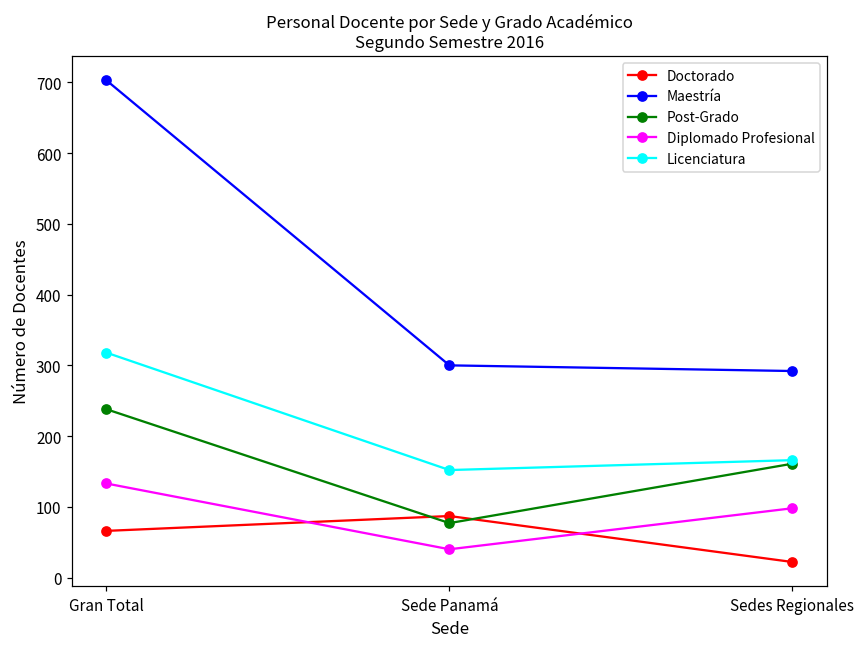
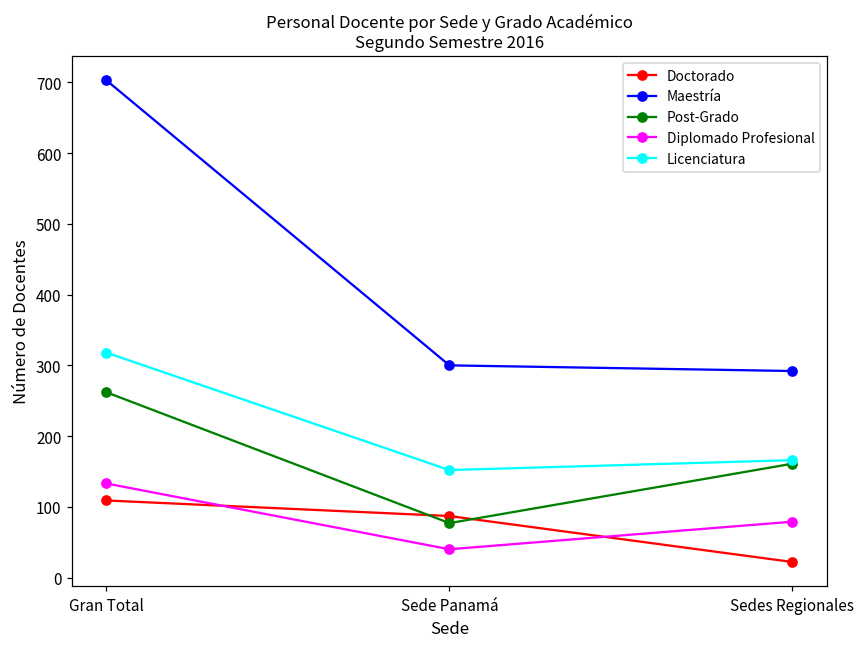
Doctorado, Gran Total: 70 -> 110
Post-Grado, Gran Total: 240 -> 260
Diplomado Profesional, Sedes Regionales: 100 -> 80
